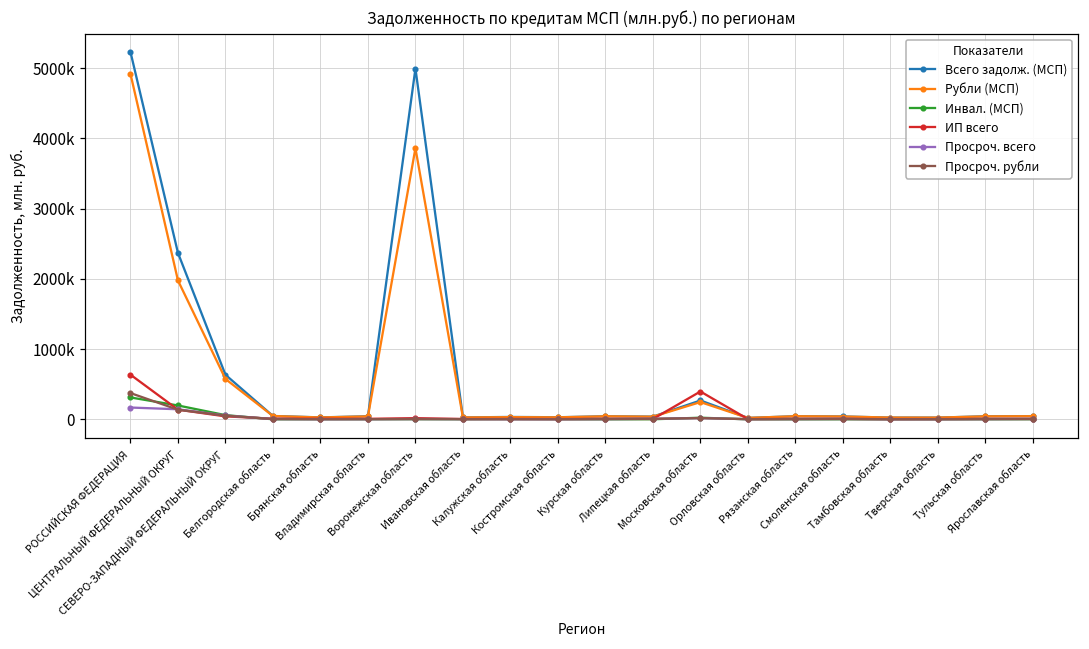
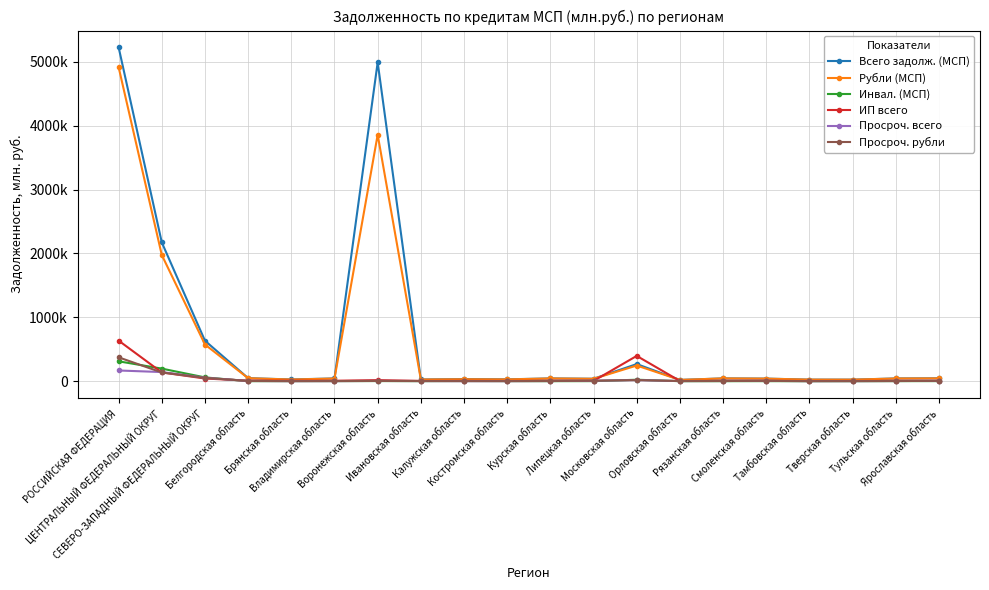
Всего задолж. (МСП), ЦЕНТРАЛЬНЫЙ ФЕДЕРАЛЬНЫЙ ОКРУГ: 2400000 -> 2200000
